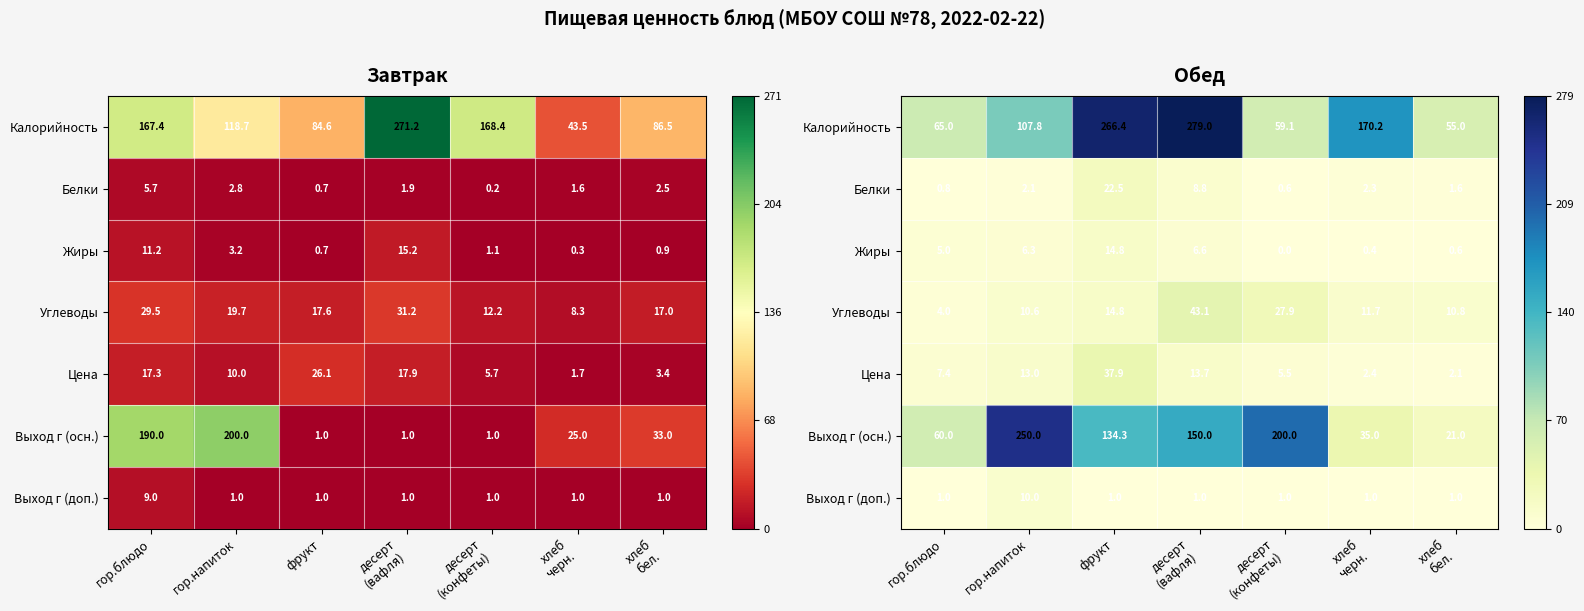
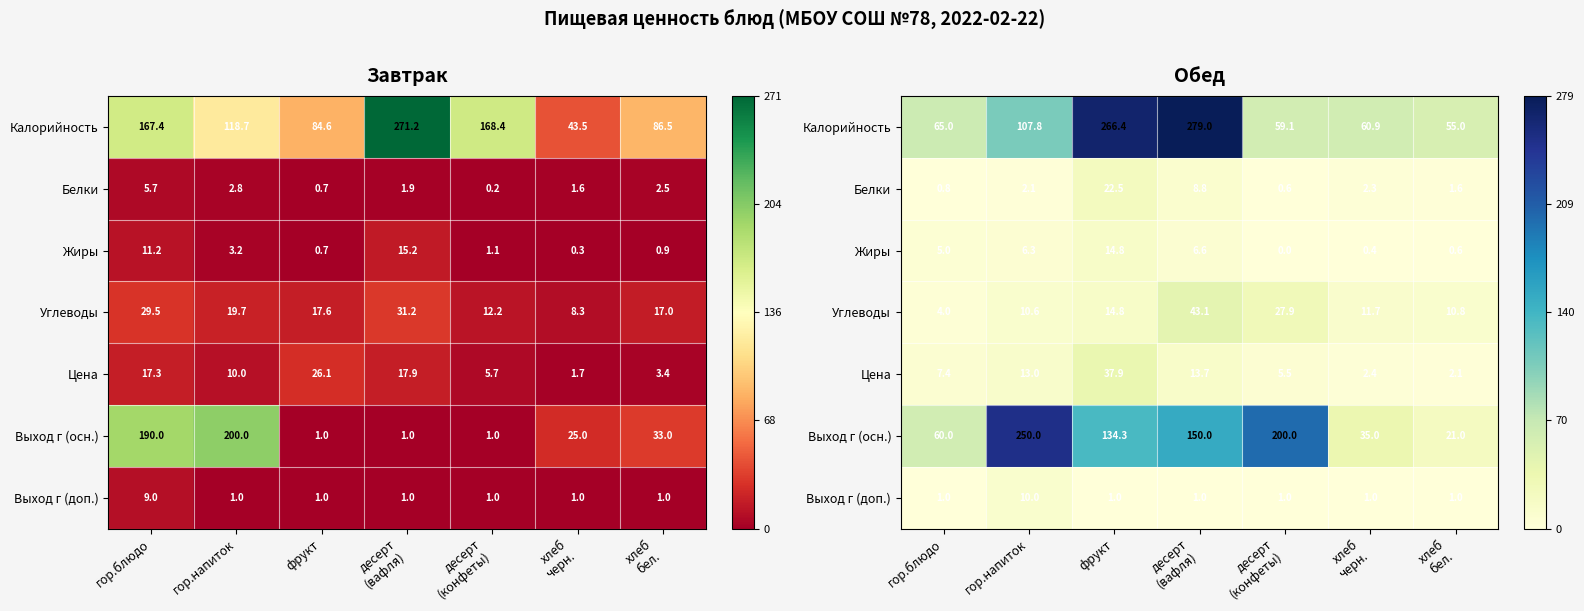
Обед, Калорийность, хлеб черн.: 170.2 -> 60.9
